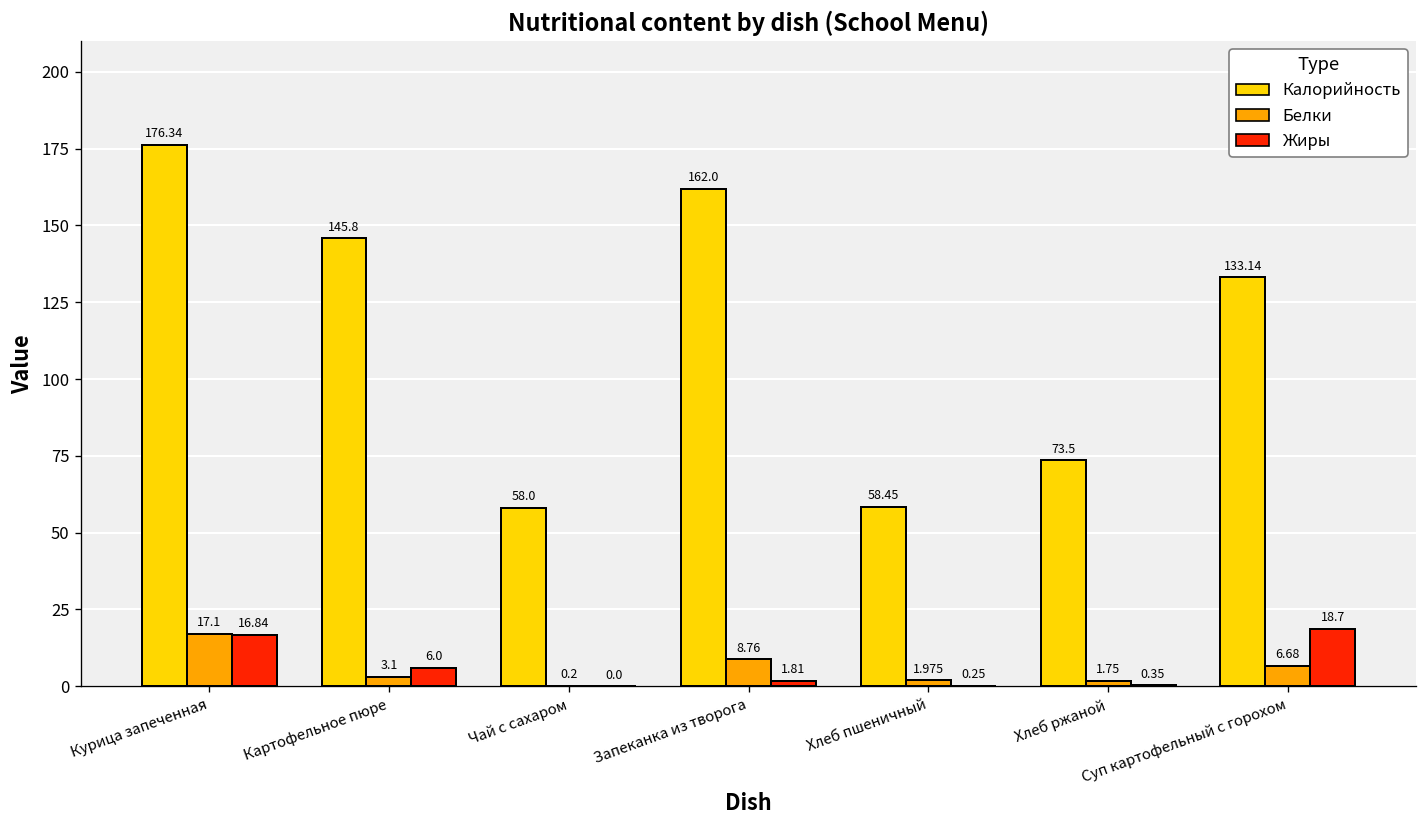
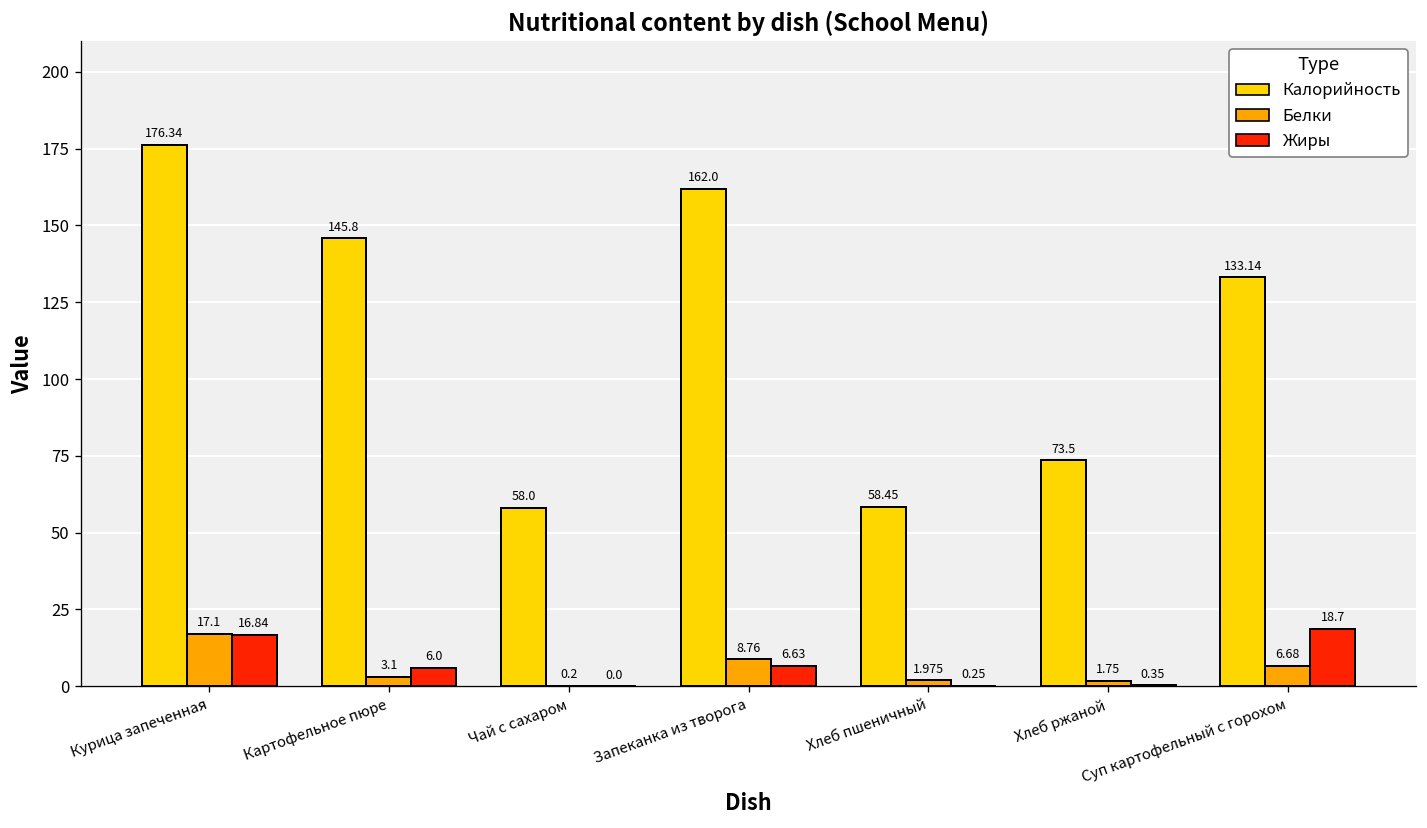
Жиры, Запеканка из творога: 1.81 -> 6.63
